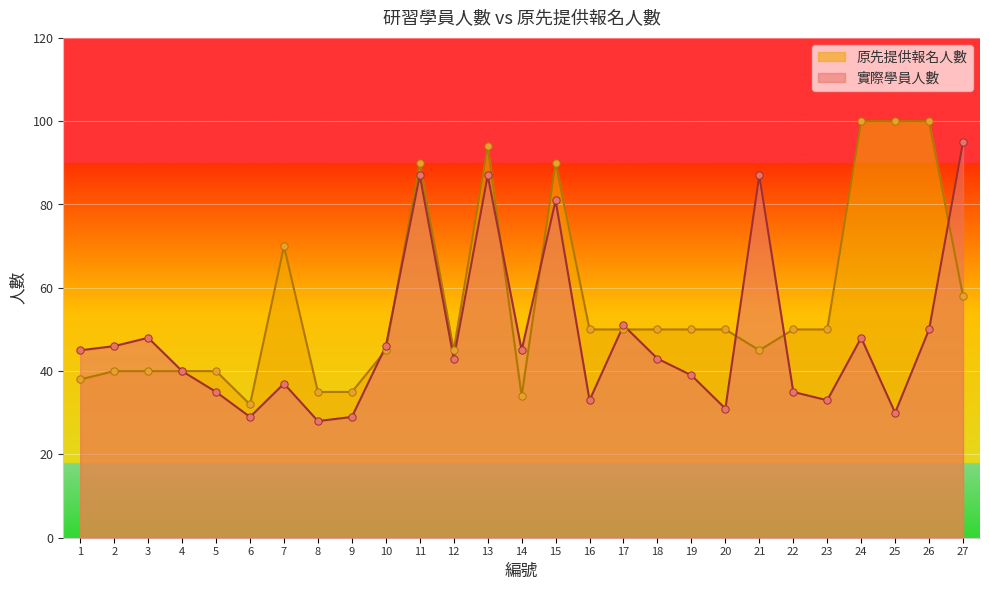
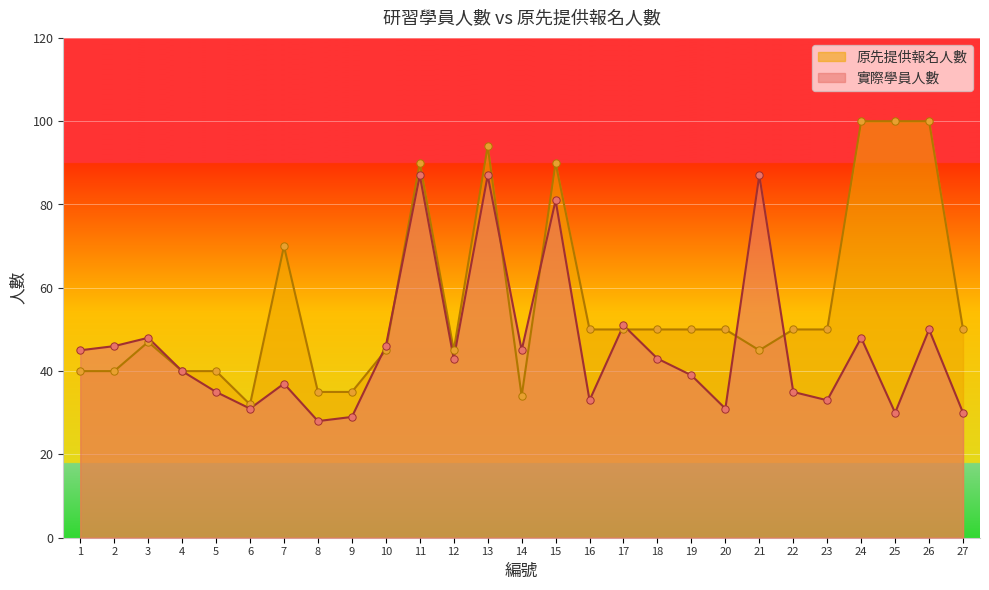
原先提供報名人數, 1: 38 -> 40
原先提供報名人數, 3: 40 -> 47
實際學員人數, 6: 29 -> 31
原先提供報名人數, 27: 58 -> 50
實際學員人數, 27: 95 -> 30
